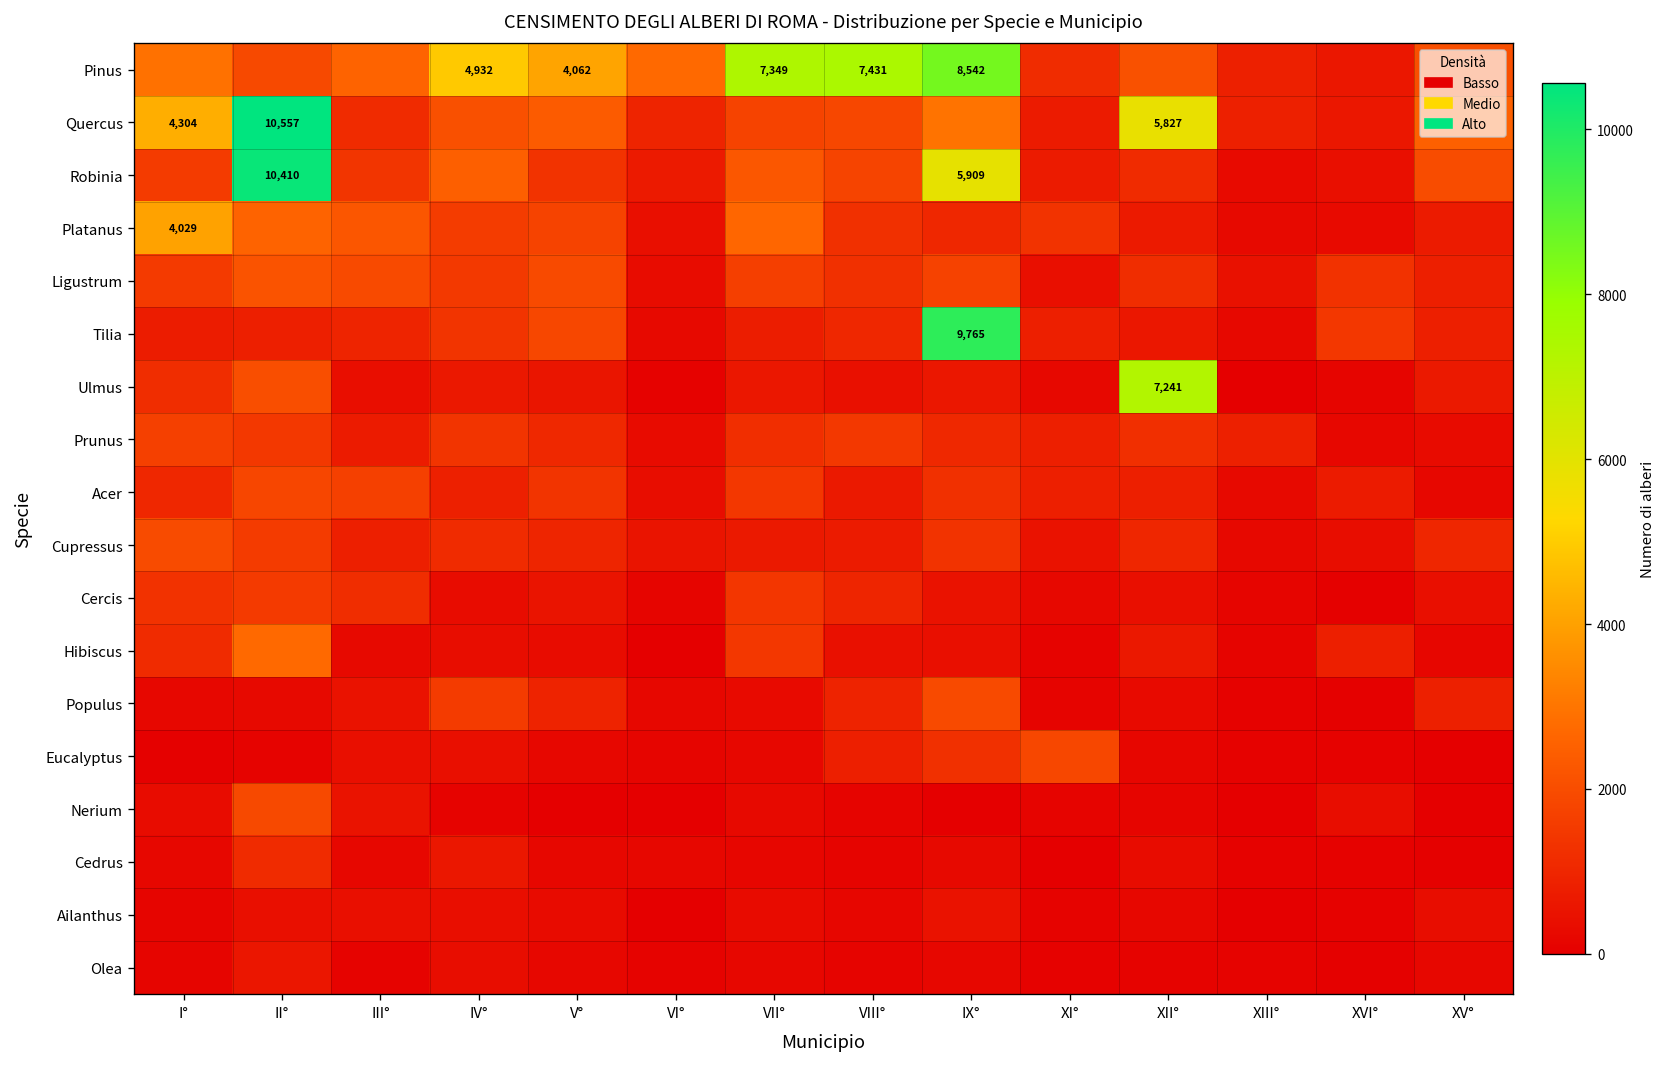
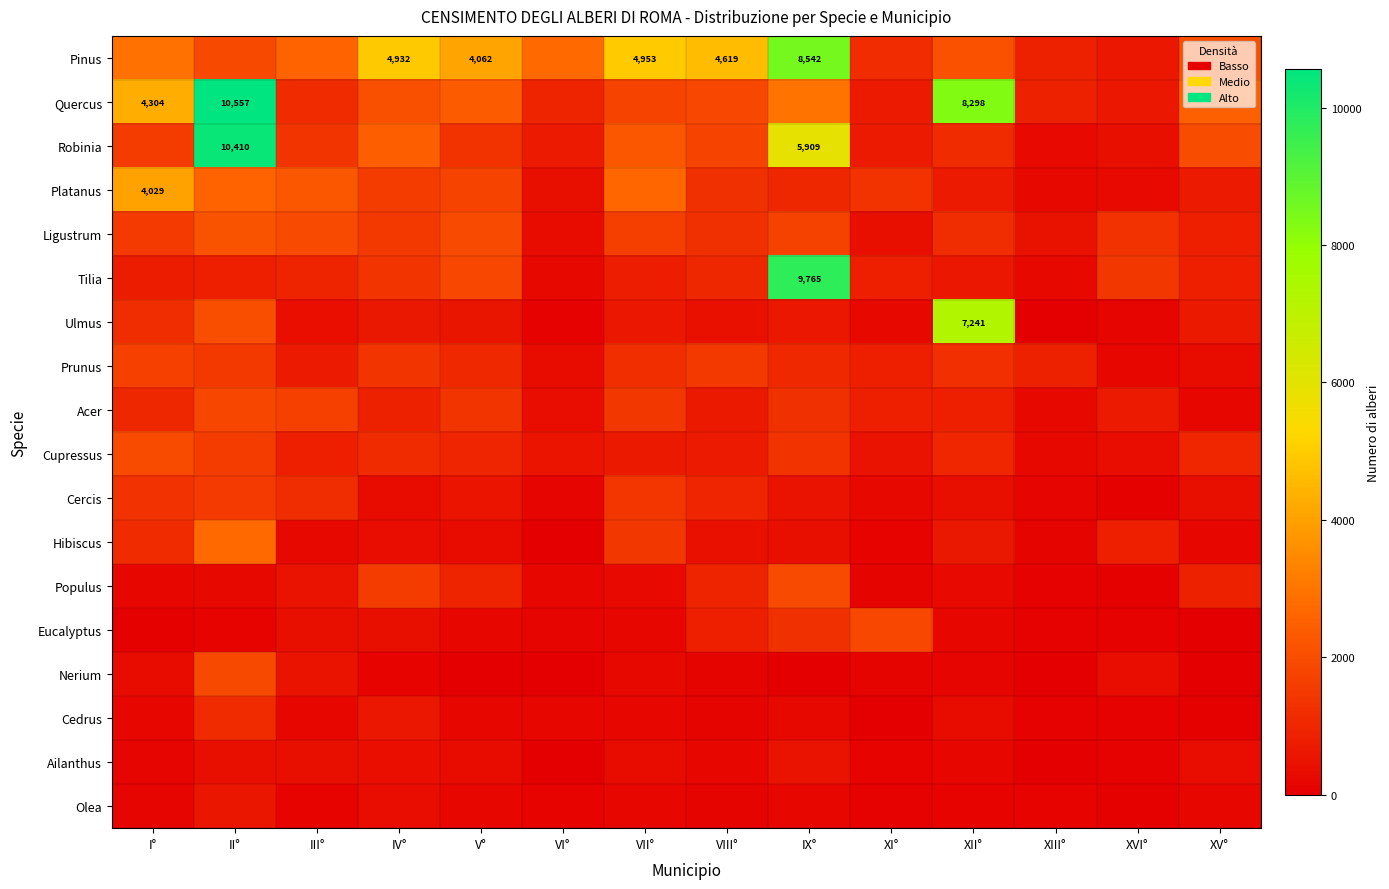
Pinus, VII°: 7,349 -> 4,953
Pinus, VIII°: 7,431 -> 4,619
Quercus, XII°: 5,827 -> 8,298
